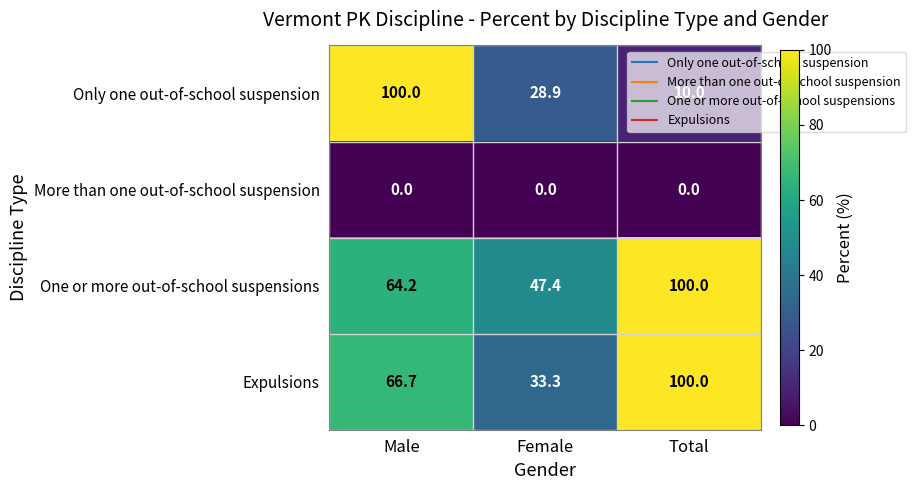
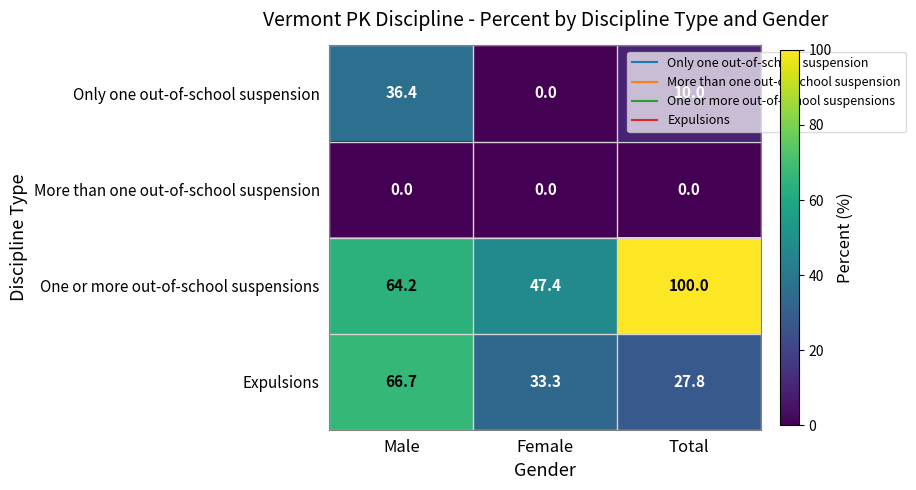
Only one out-of-school suspension, Male: 100.0 -> 36.4
Only one out-of-school suspension, Female: 28.9 -> 0.0
Expulsions, Total: 100.0 -> 27.8
